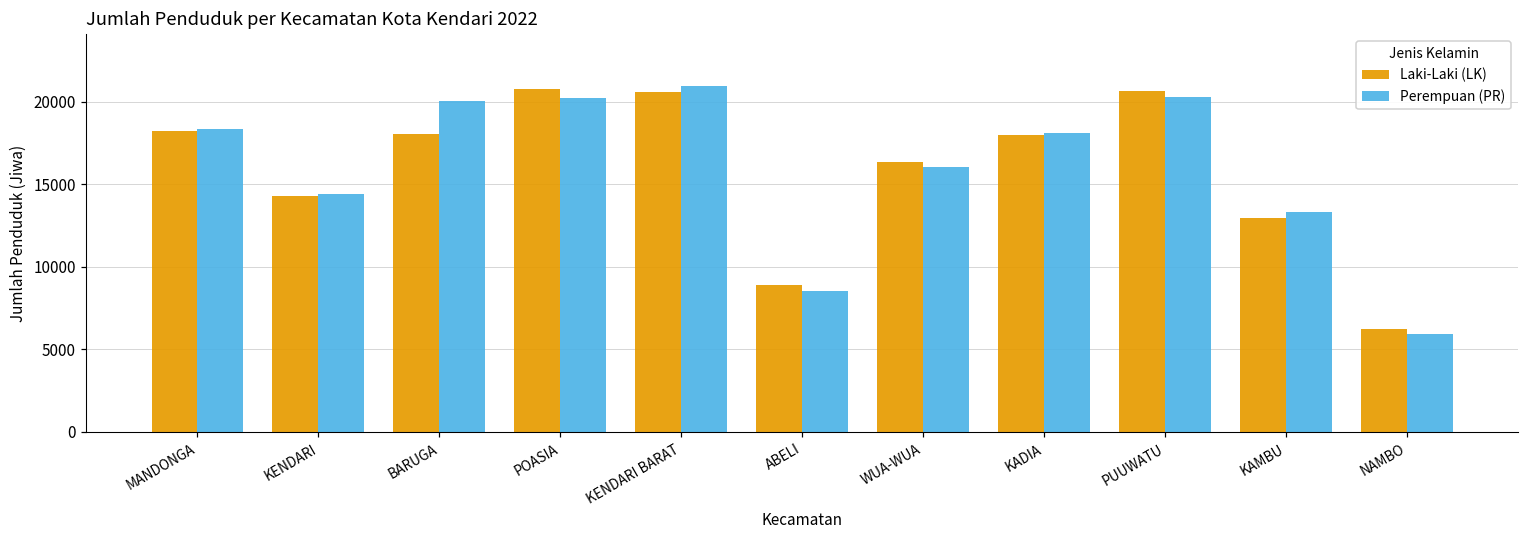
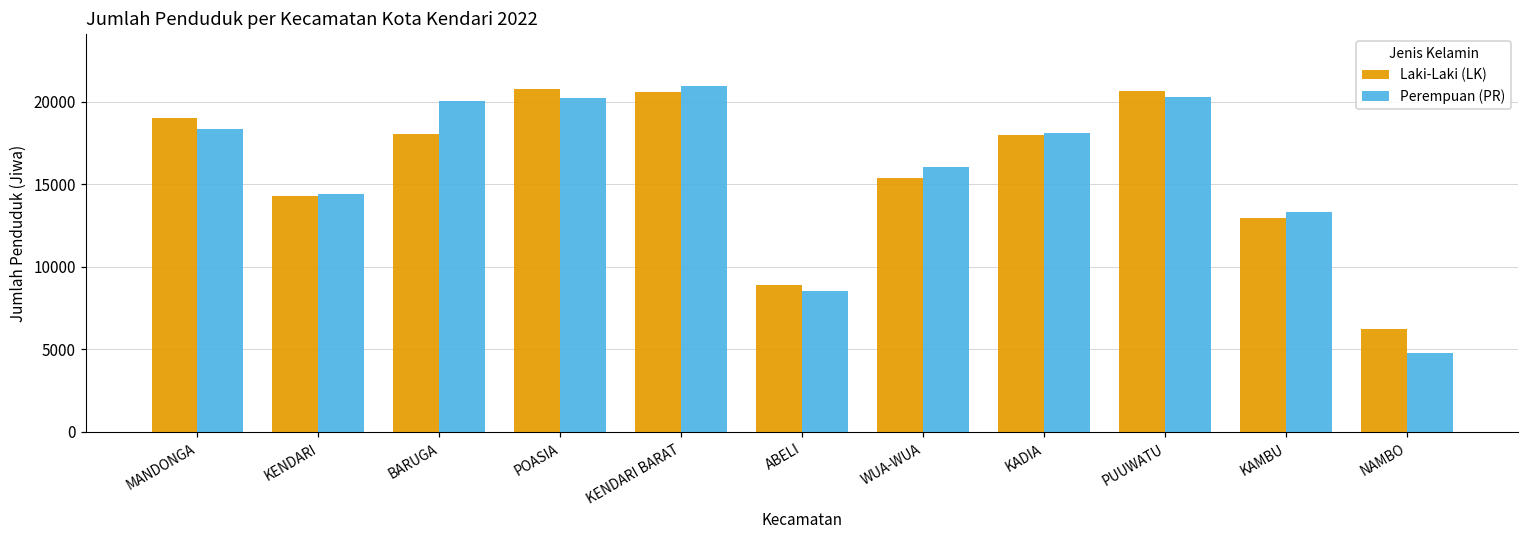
Laki-Laki (LK), MANDONGA: 18200 -> 19000
Laki-Laki (LK), WUA-WUA: 16300 -> 15400
Perempuan (PR), NAMBO: 5900 -> 4800
